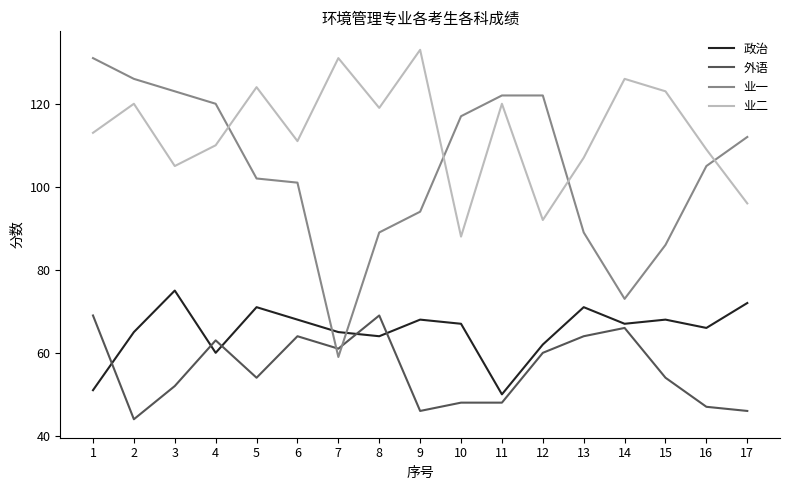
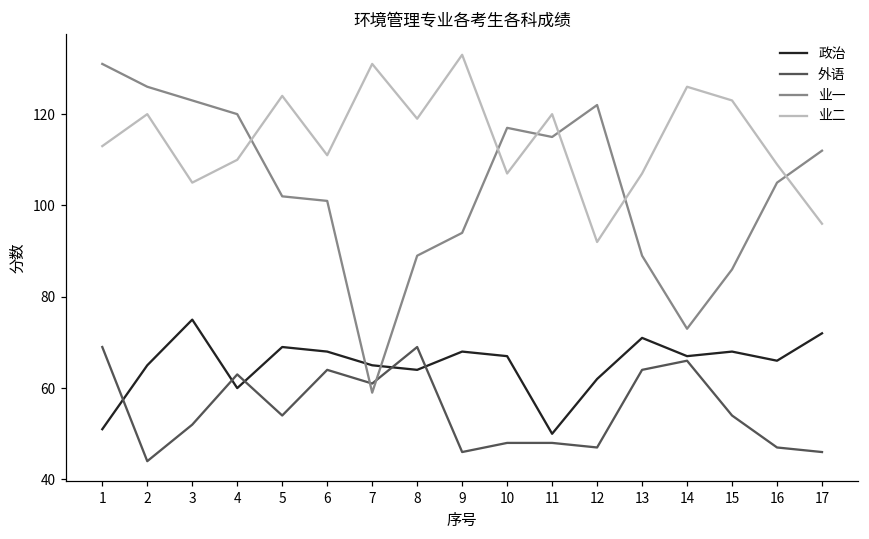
政治, 5: 71 -> 69
业二, 10: 88 -> 107
业一, 11: 122 -> 115
外语, 12: 60 -> 47
